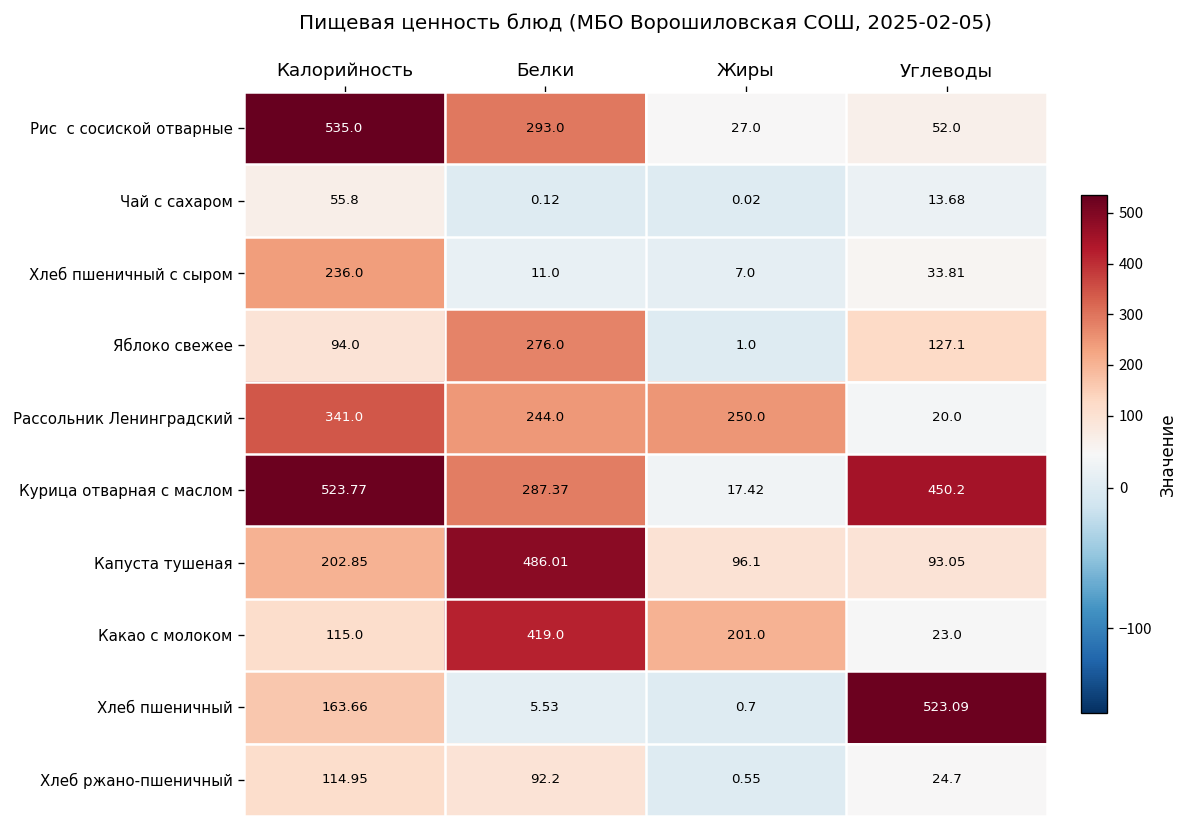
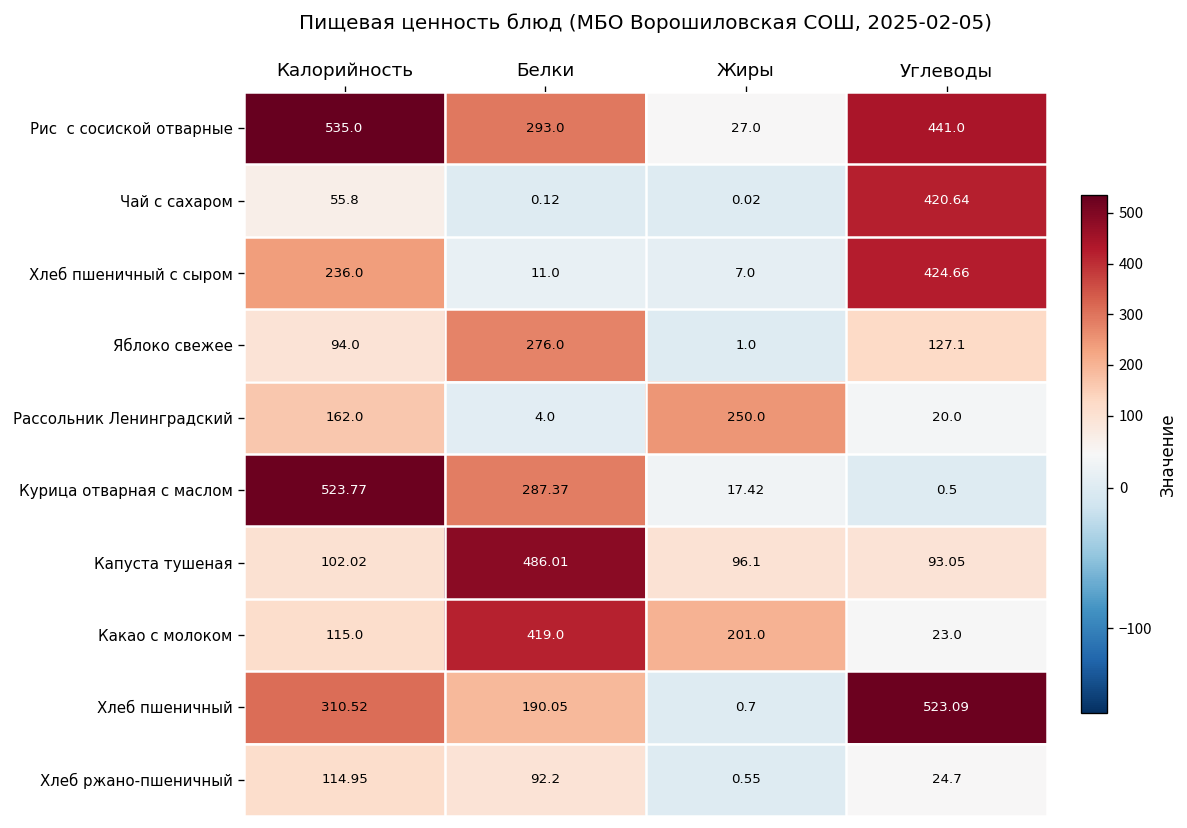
Рис с сосиской отварные, Углеводы: 52.0 -> 441.0
Чай с сахаром, Углеводы: 13.68 -> 420.64
Хлеб пшеничный с сыром, Углеводы: 33.81 -> 424.66
Рассольник Ленинградский, Калорийность: 341.0 -> 162.0
Рассольник Ленинградский, Белки: 244.0 -> 4.0
Курица отварная с маслом, Углеводы: 450.2 -> 0.5
Капуста тушеная, Калорийность: 202.85 -> 102.02
Хлеб пшеничный, Калорийность: 163.66 -> 310.52
Хлеб пшеничный, Белки: 5.53 -> 190.05
